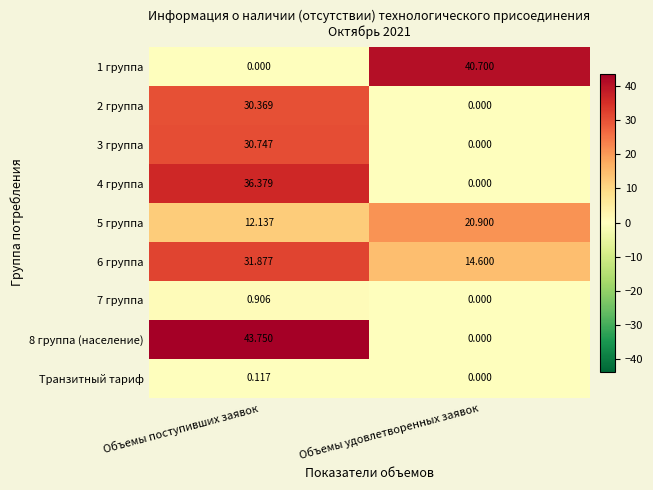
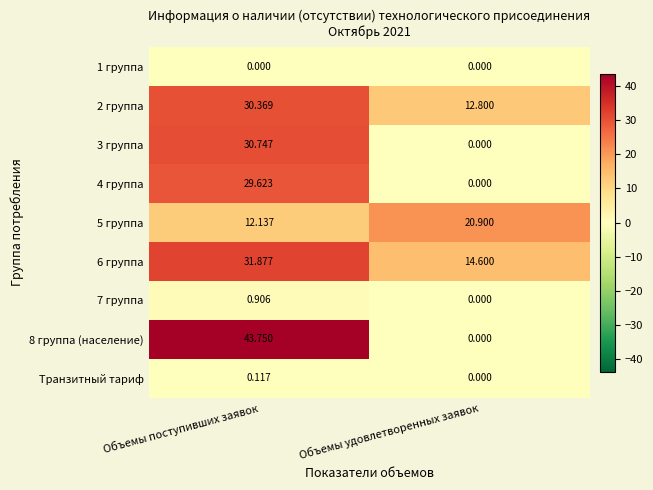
1 группа, Объемы удовлетворенных заявок: 40.700 -> 0.000
2 группа, Объемы удовлетворенных заявок: 0.000 -> 12.800
4 группа, Объемы поступивших заявок: 36.379 -> 29.623
